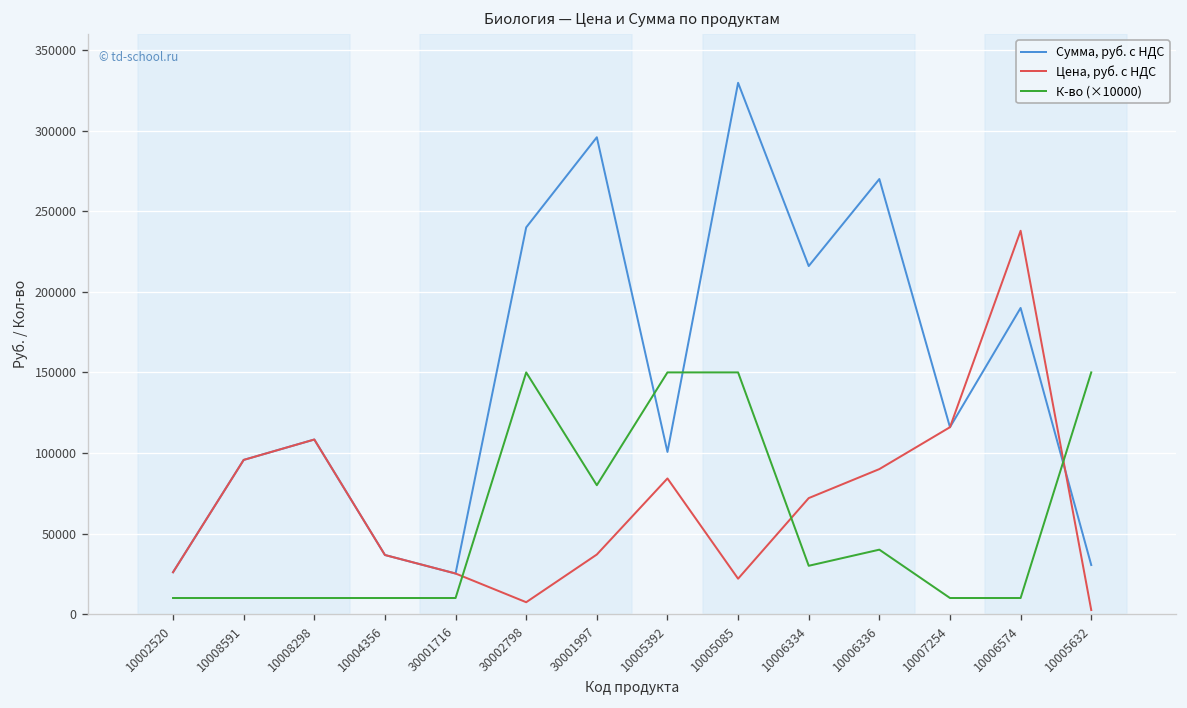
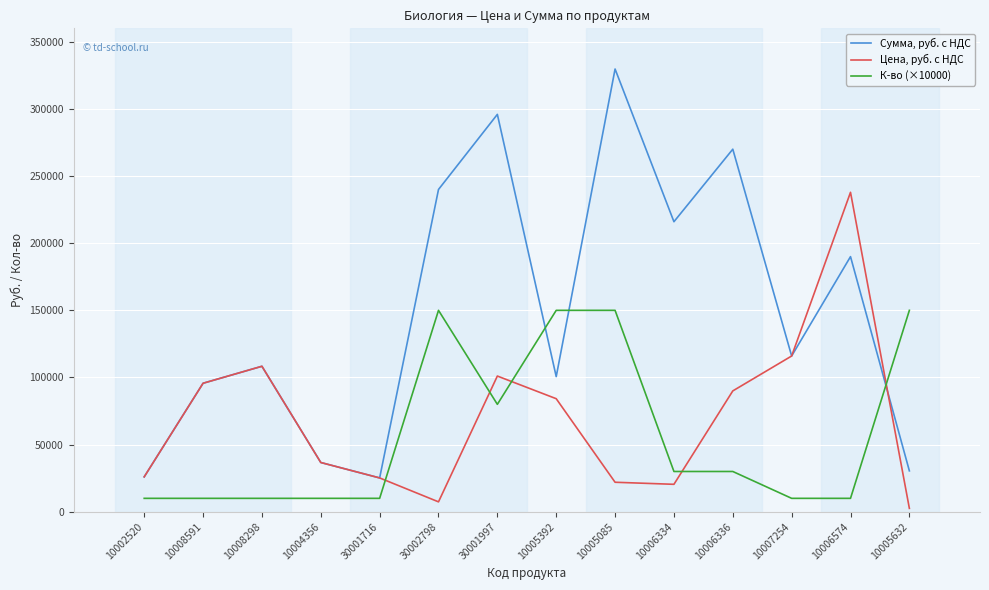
Цена, руб. с НДС, 30001997: 37000 -> 101000
Цена, руб. с НДС, 10006334: 72000 -> 20000
К-во (×10000), 10006336: 40000 -> 30000
